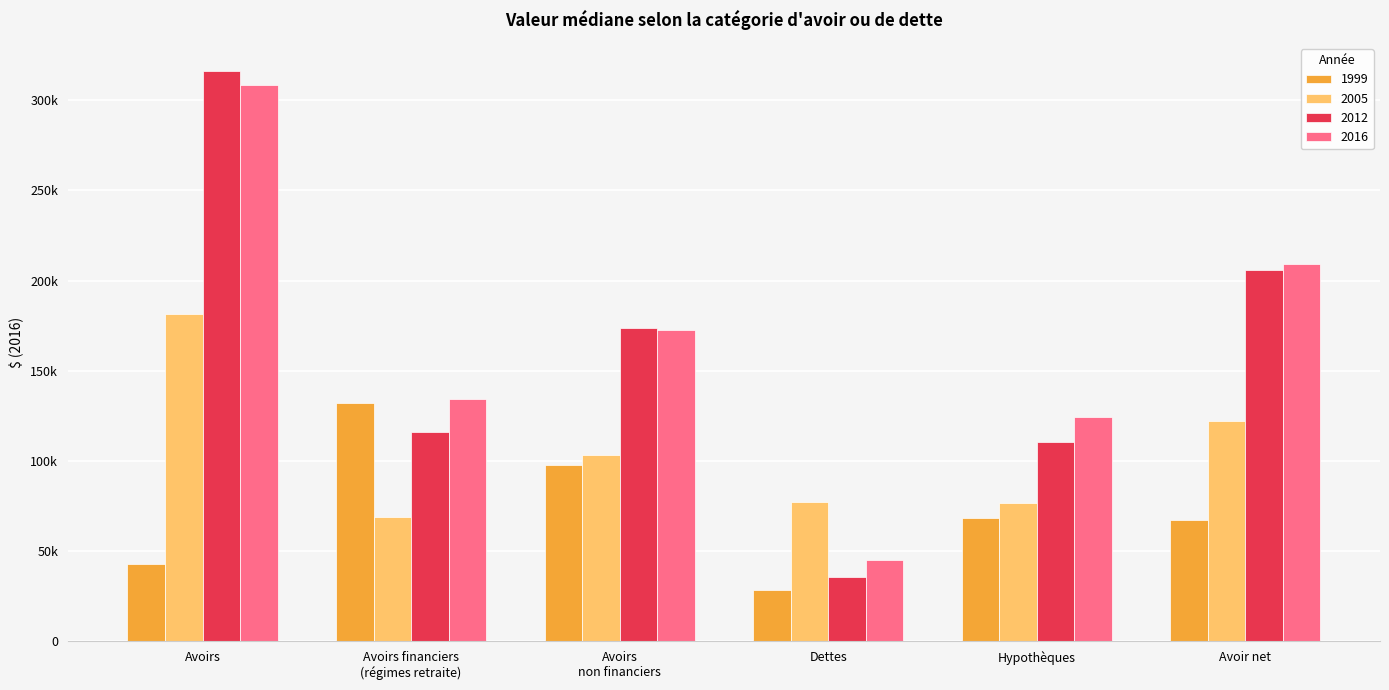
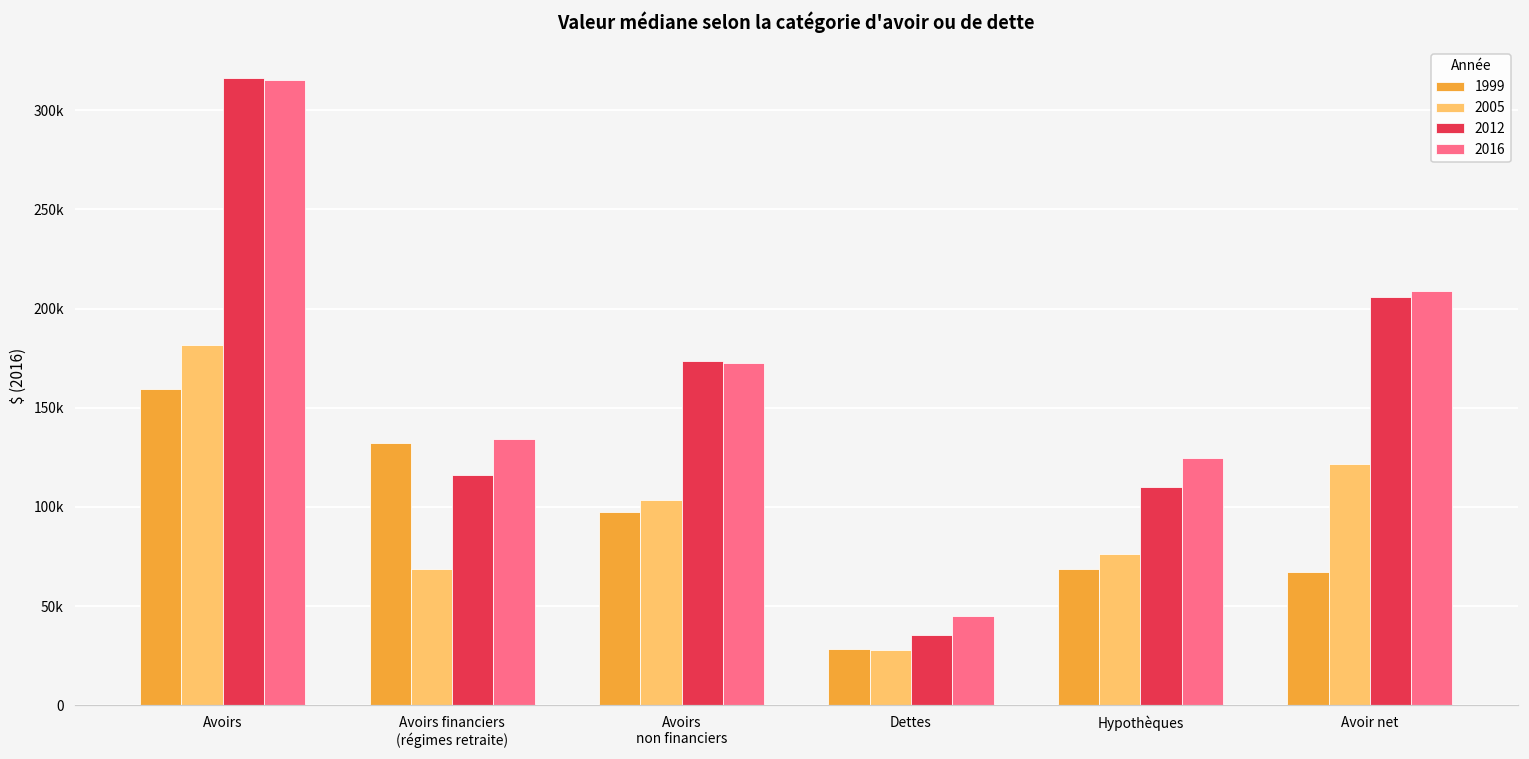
1999, Avoirs: 43000 -> 159000
2016, Avoirs: 309000 -> 315000
2005, Dettes: 77000 -> 28000
